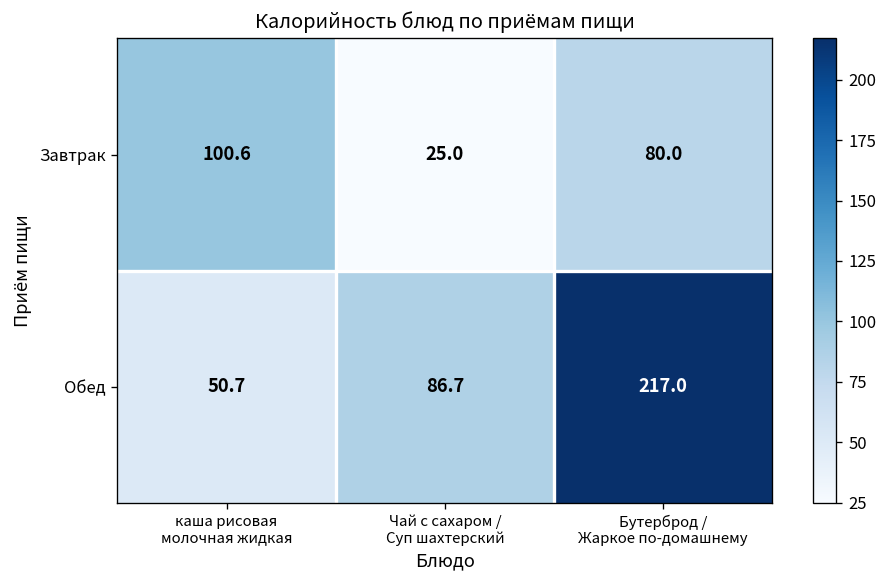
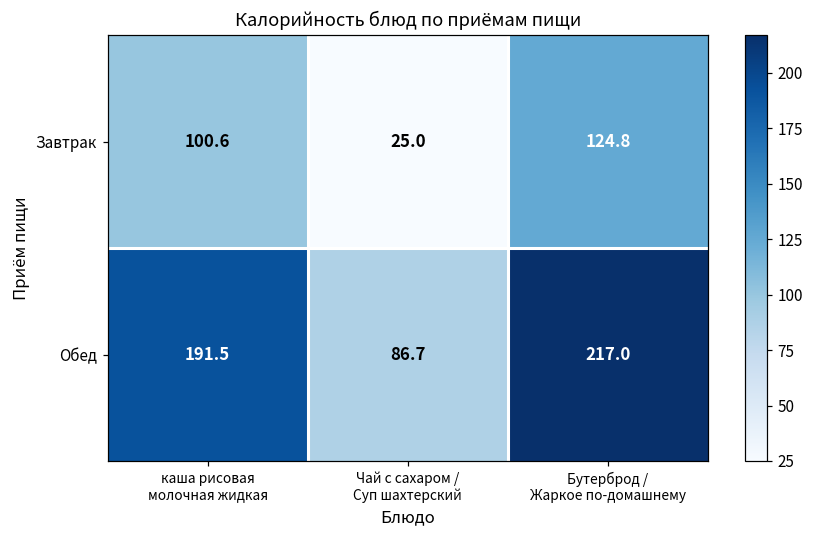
Завтрак, Бутерброд / Жаркое по-домашнему: 80.0 -> 124.8
Обед, каша рисовая молочная жидкая: 50.7 -> 191.5
